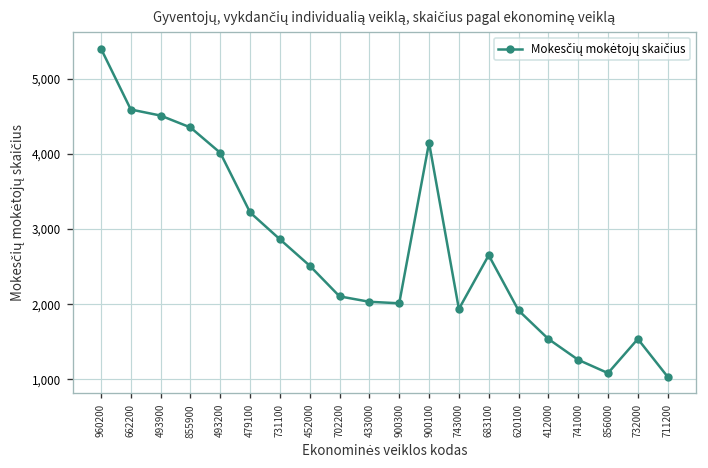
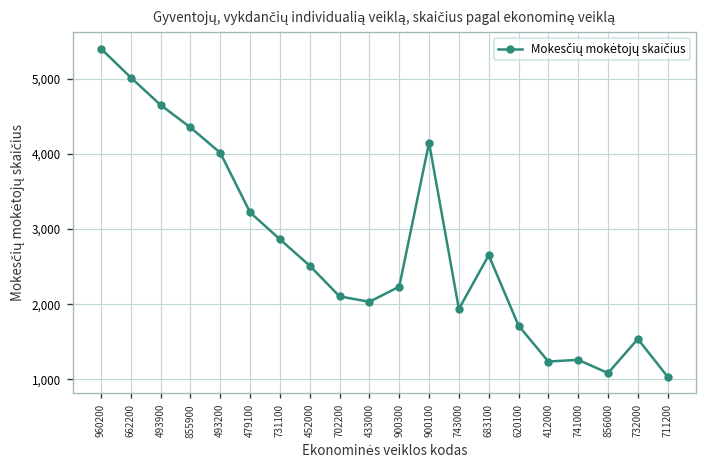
662200: 4,600 -> 5,000
493900: 4,500 -> 4,700
900300: 2,000 -> 2,200
620100: 1,900 -> 1,700
412000: 1,500 -> 1,200
